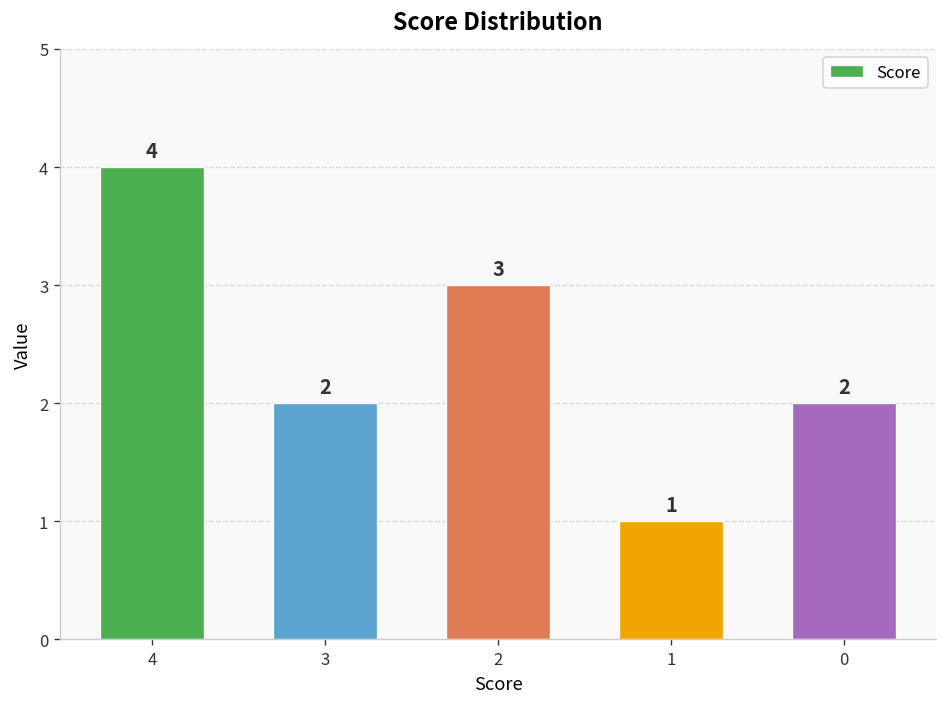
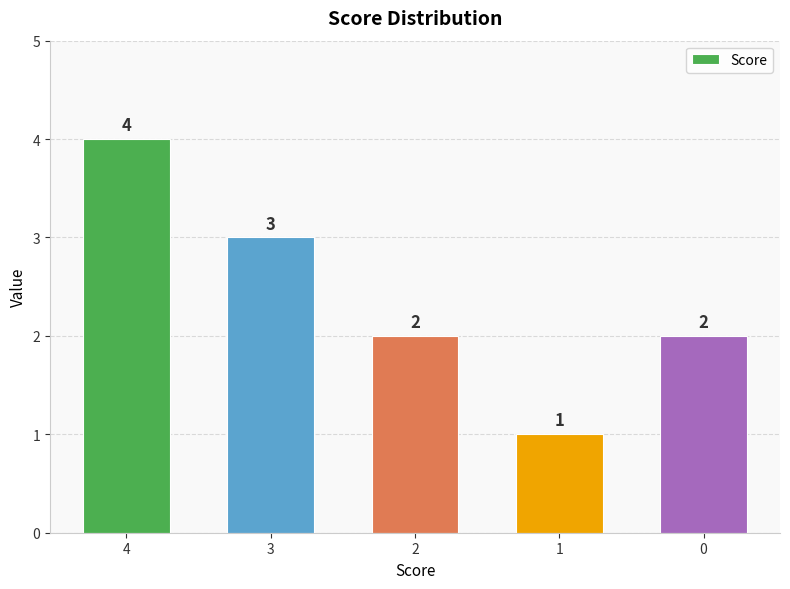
3: 2 -> 3
2: 3 -> 2
